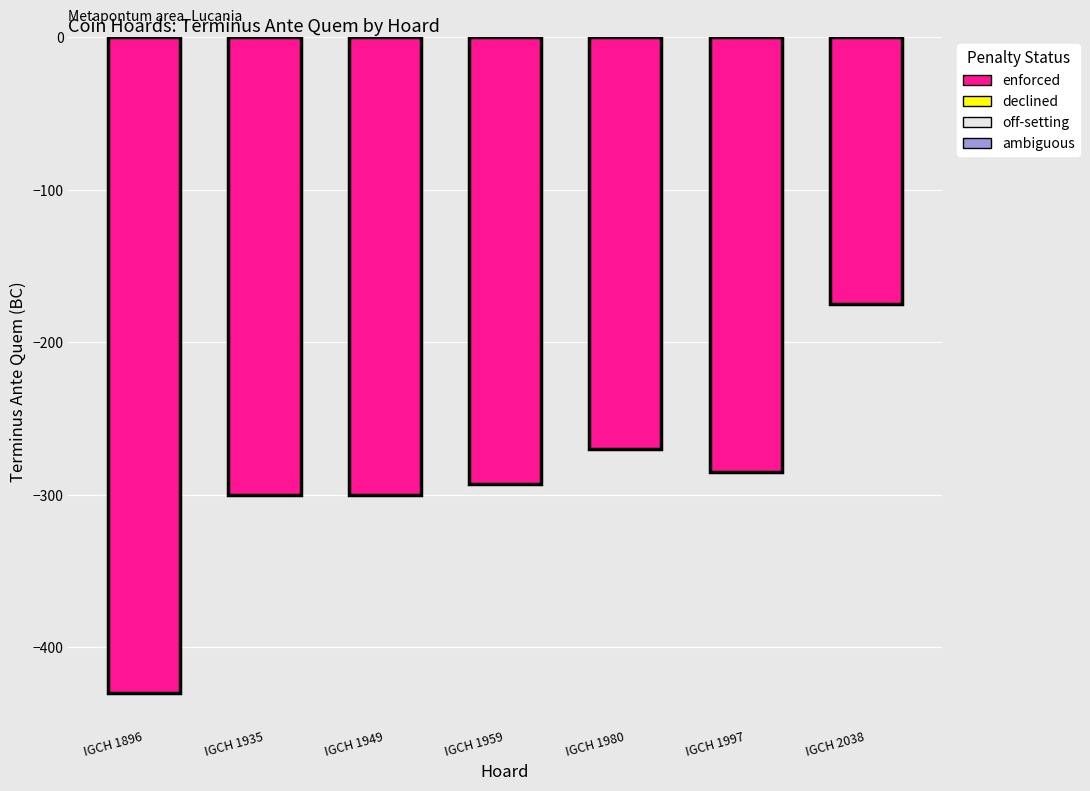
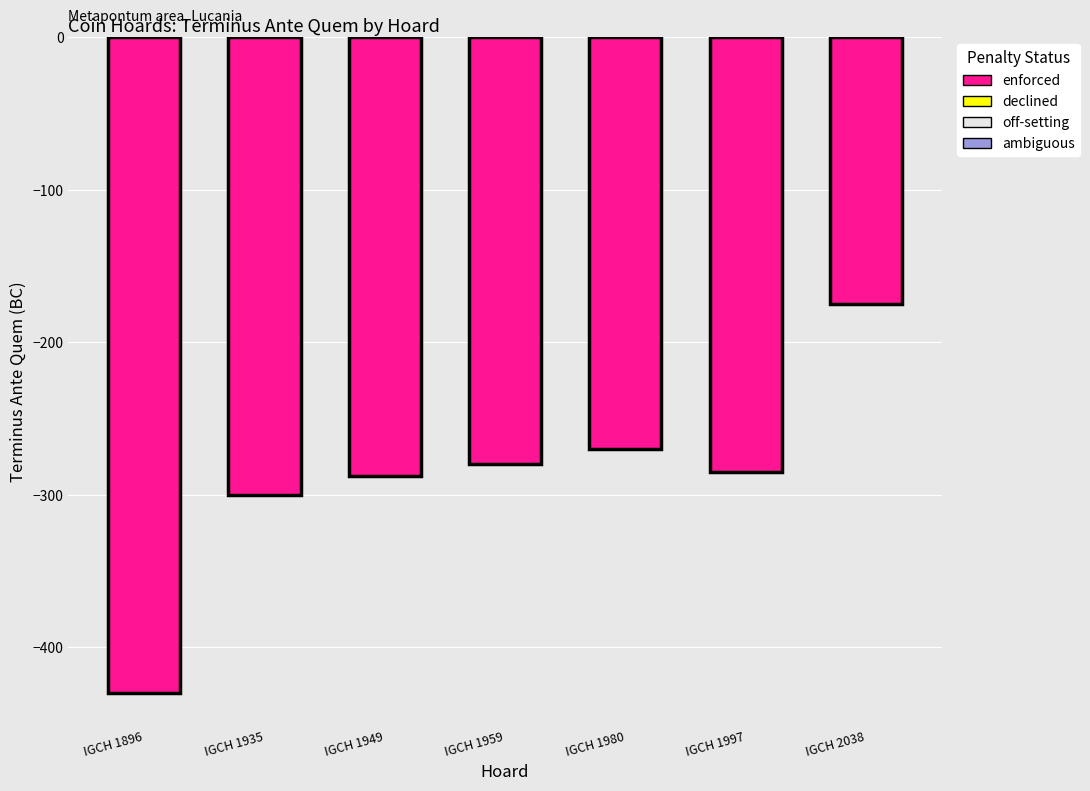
IGCH 1949: -300 -> -288
IGCH 1959: -293 -> -280
